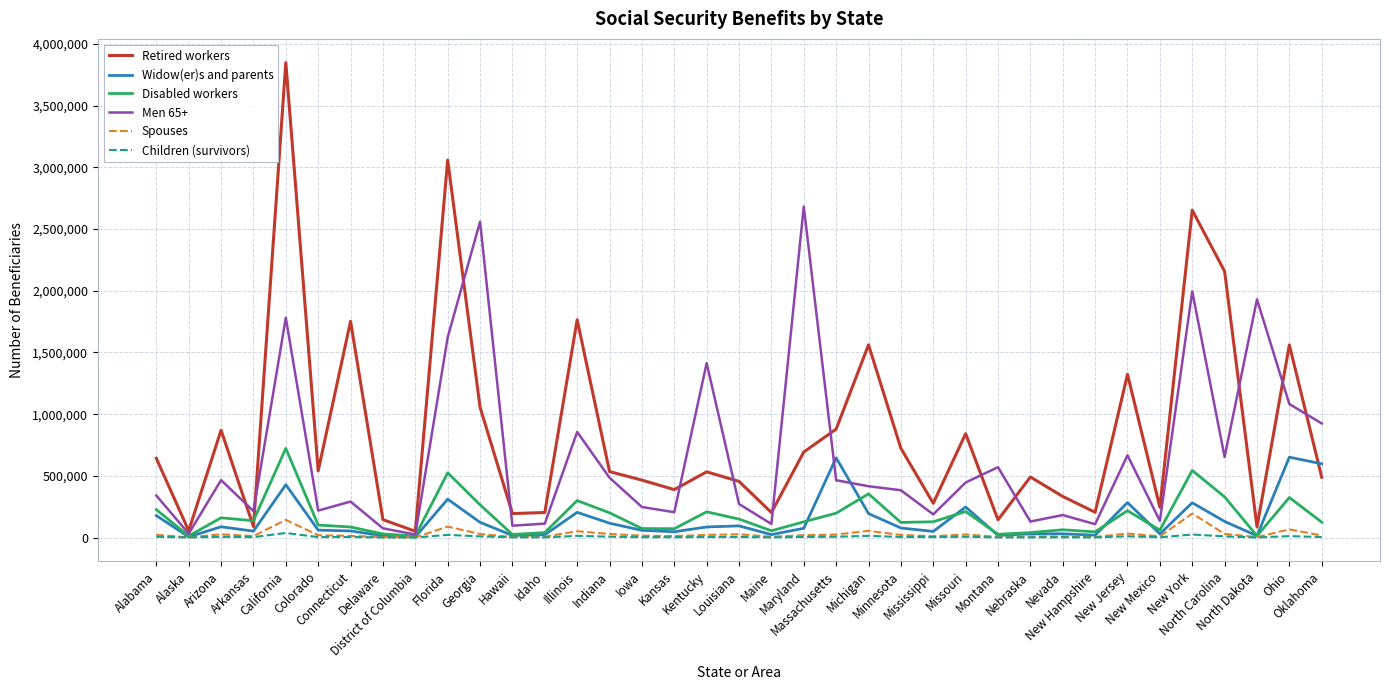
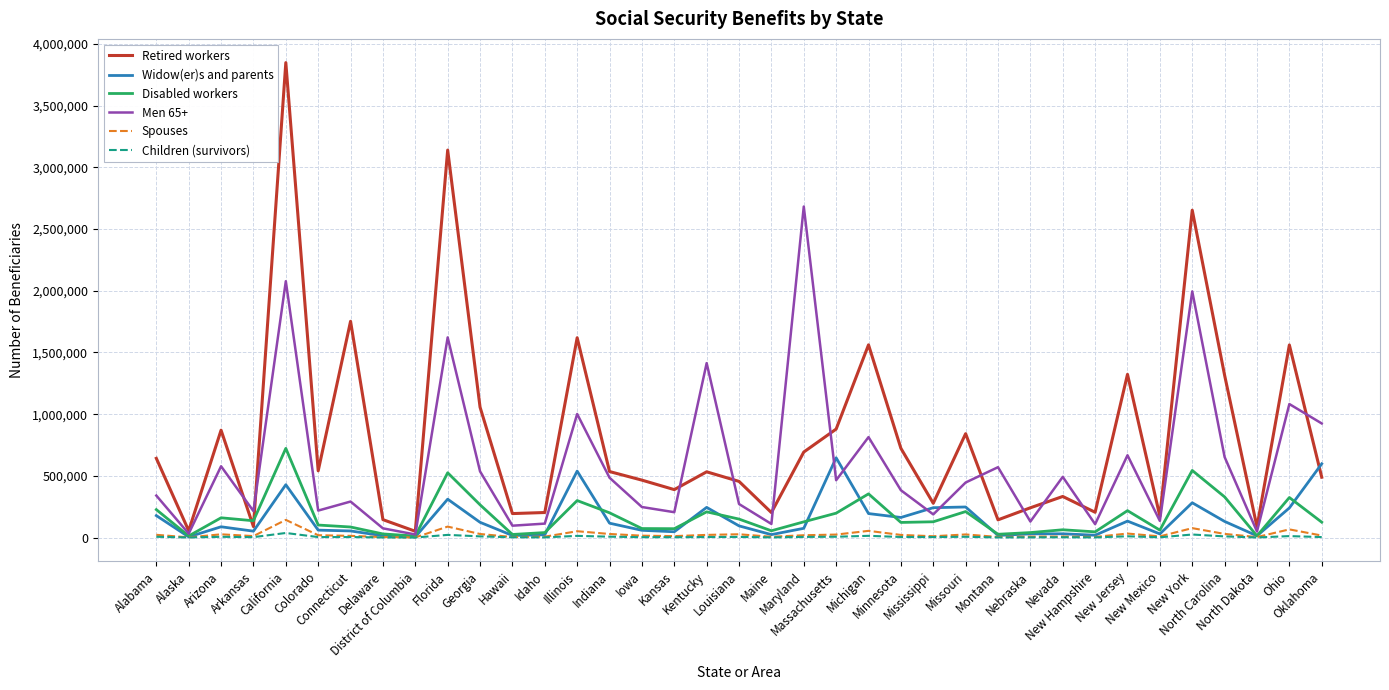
Men 65+, Arizona: 470,000 -> 580,000
Men 65+, California: 1,780,000 -> 2,080,000
Retired workers, Florida: 3,060,000 -> 3,140,000
Men 65+, Georgia: 2,560,000 -> 540,000
Retired workers, Illinois: 1,760,000 -> 1,620,000
Widow(er)s and parents, Illinois: 200,000 -> 540,000
Men 65+, Illinois: 860,000 -> 1,000,000
Widow(er)s and parents, Kentucky: 90,000 -> 240,000
Men 65+, Michigan: 420,000 -> 810,000
Widow(er)s and parents, Minnesota: 80,000 -> 160,000
Widow(er)s and parents, Mississippi: 50,000 -> 240,000
Retired workers, Nebraska: 490,000 -> 240,000
Men 65+, Nevada: 180,000 -> 490,000
Widow(er)s and parents, New Jersey: 280,000 -> 130,000
Retired workers, New Mexico: 250,000 -> 170,000
Spouses, New York: 190,000 -> 80,000
Retired workers, North Carolina: 2,160,000 -> 1,310,000
Men 65+, North Dakota: 1,930,000 -> 50,000
Widow(er)s and parents, Ohio: 650,000 -> 240,000
